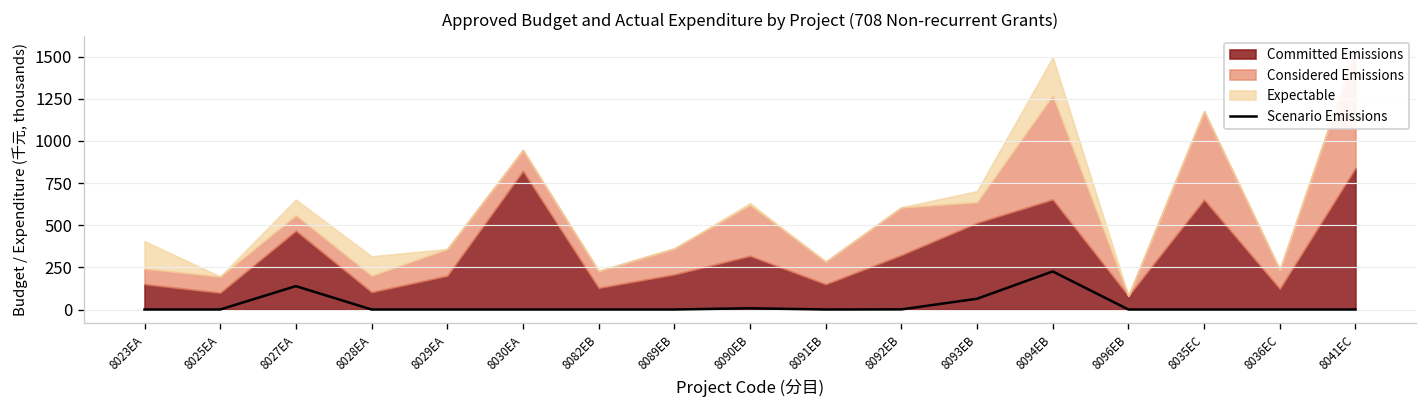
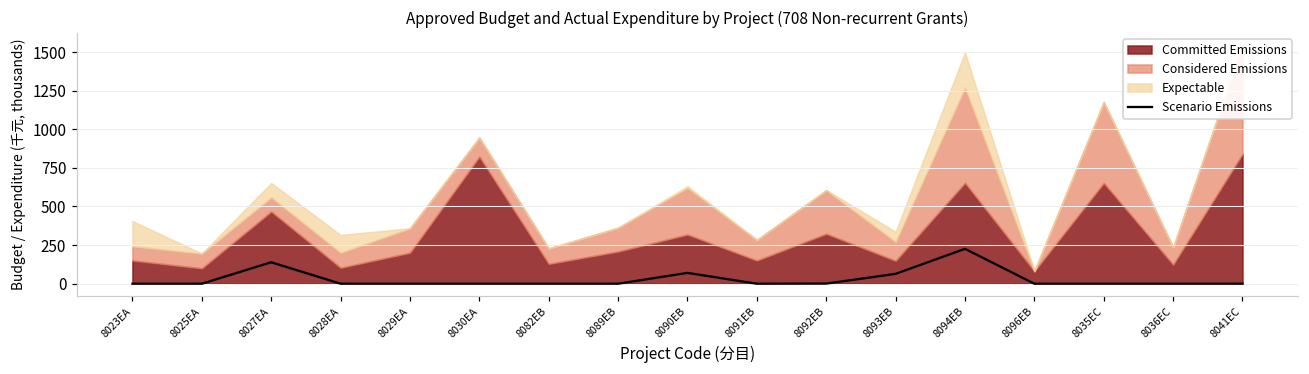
Scenario Emissions, 8090EB: 10 -> 70
Committed Emissions, 8093EB: 510 -> 150
